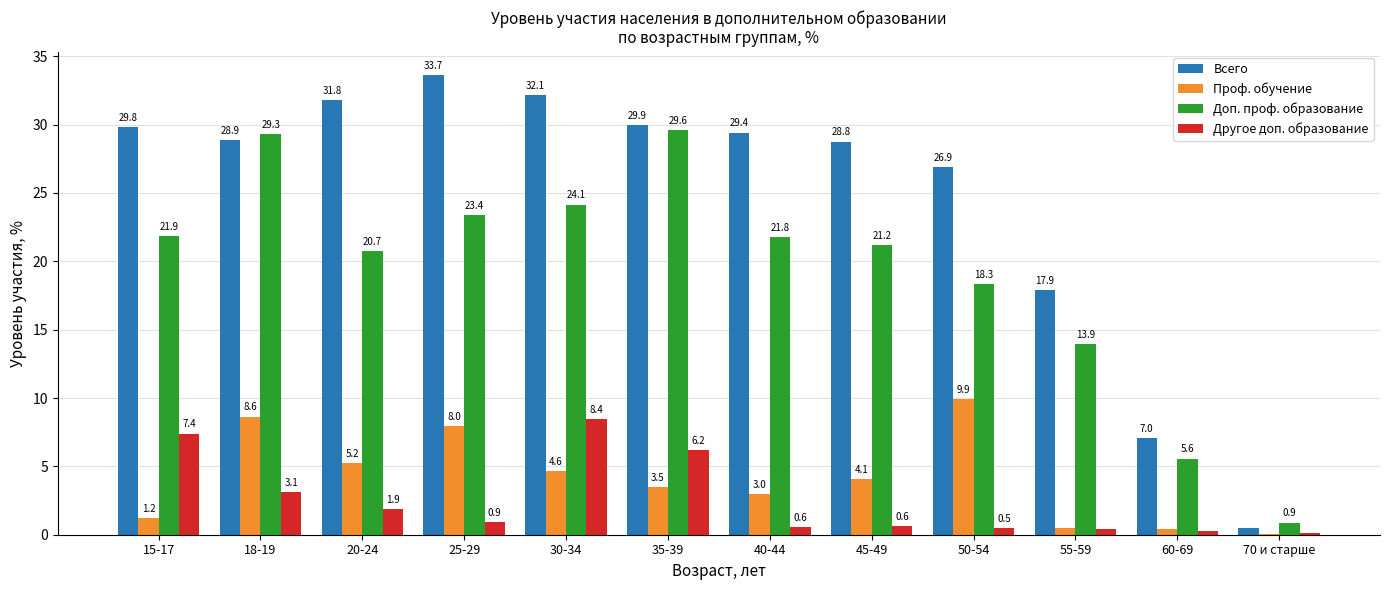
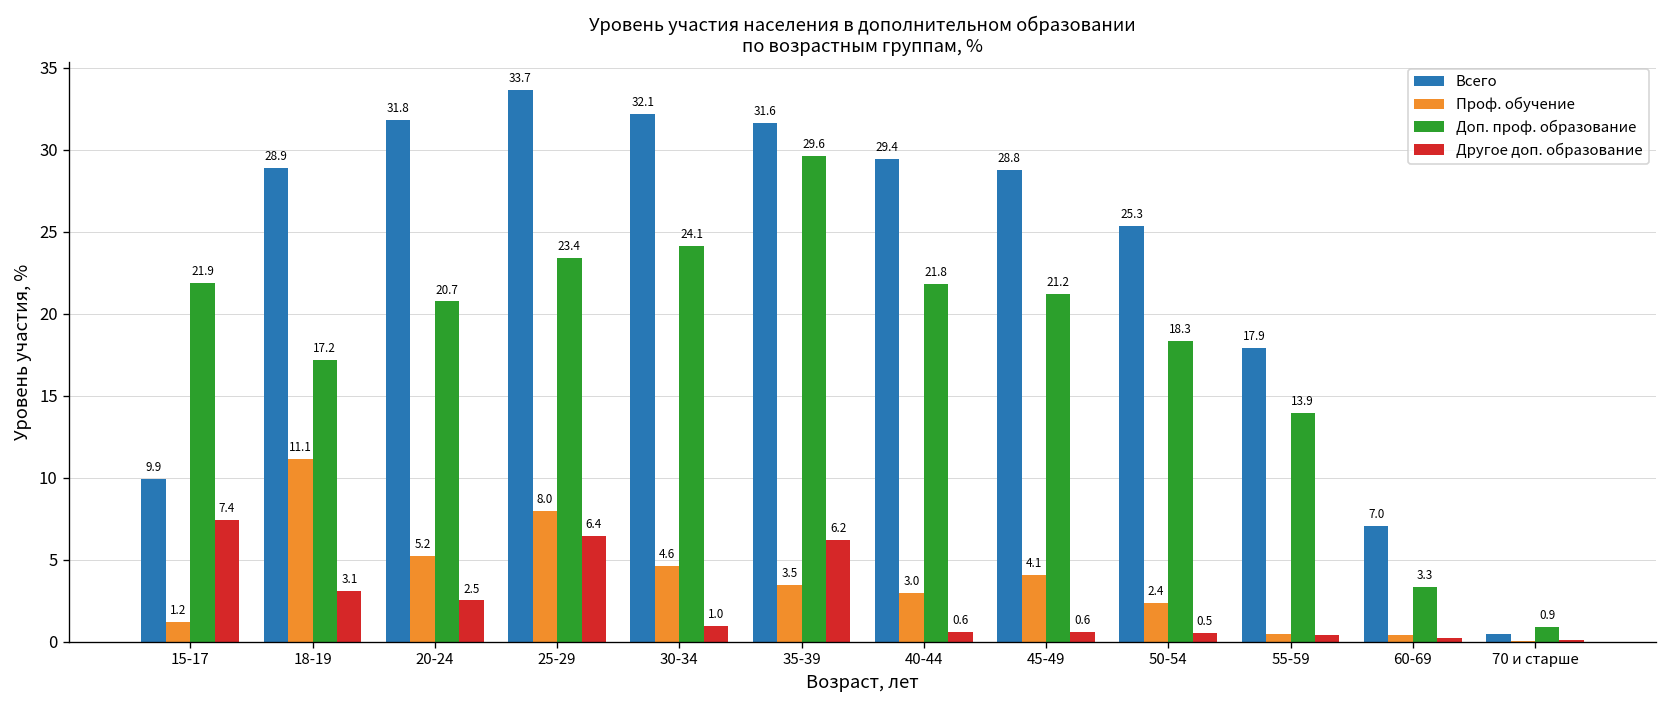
Всего, 15-17: 29.8 -> 9.9
Проф. обучение, 18-19: 8.6 -> 11.1
Доп. проф. образование, 18-19: 29.3 -> 17.2
Другое доп. образование, 20-24: 1.9 -> 2.5
Другое доп. образование, 25-29: 0.9 -> 6.4
Другое доп. образование, 30-34: 8.4 -> 1.0
Всего, 35-39: 29.9 -> 31.6
Всего, 50-54: 26.9 -> 25.3
Проф. обучение, 50-54: 9.9 -> 2.4
Доп. проф. образование, 60-69: 5.6 -> 3.3
